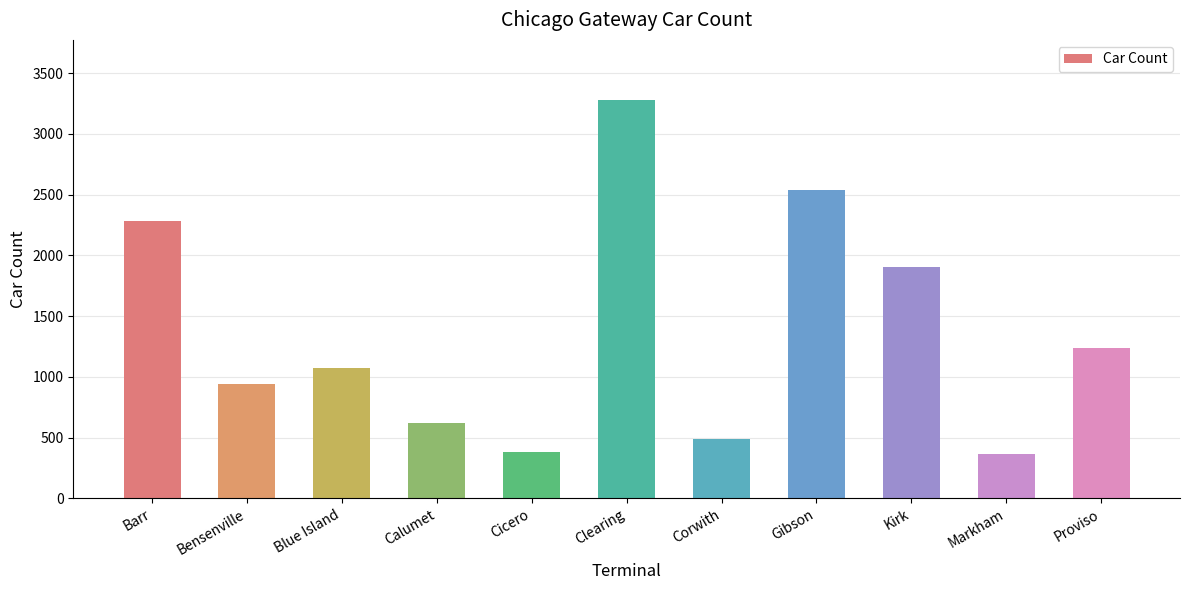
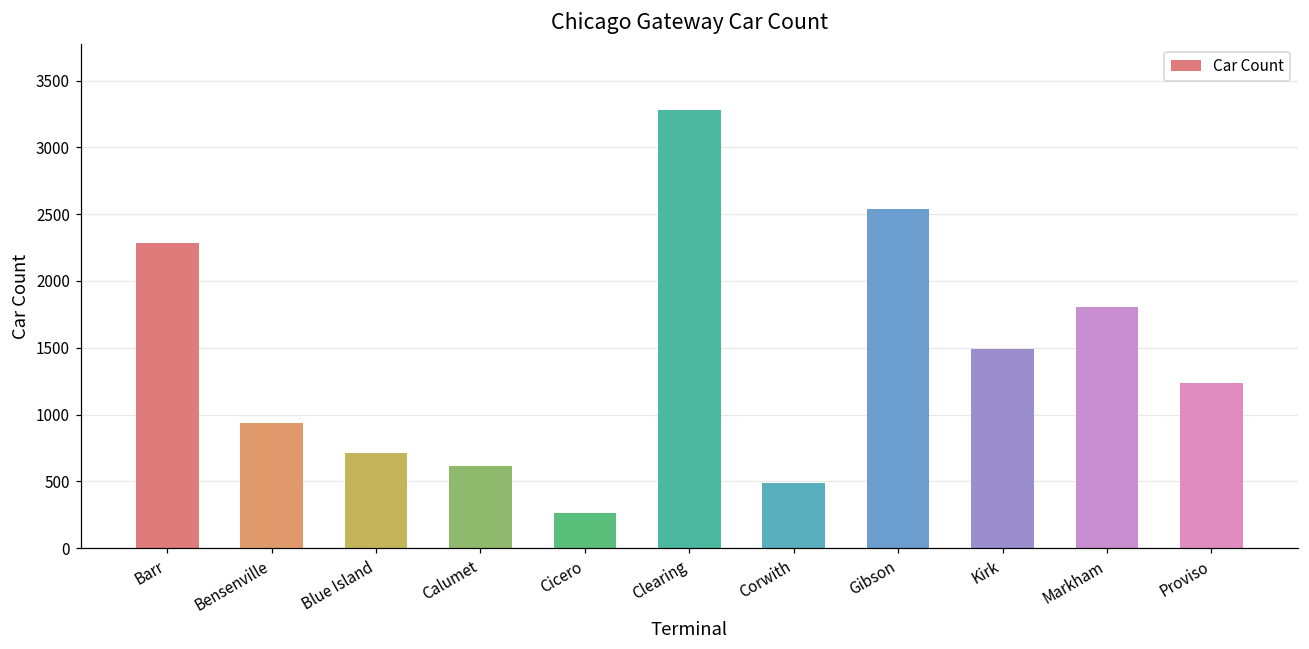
Blue Island: 1070 -> 710
Cicero: 380 -> 260
Kirk: 1910 -> 1490
Markham: 360 -> 1810
